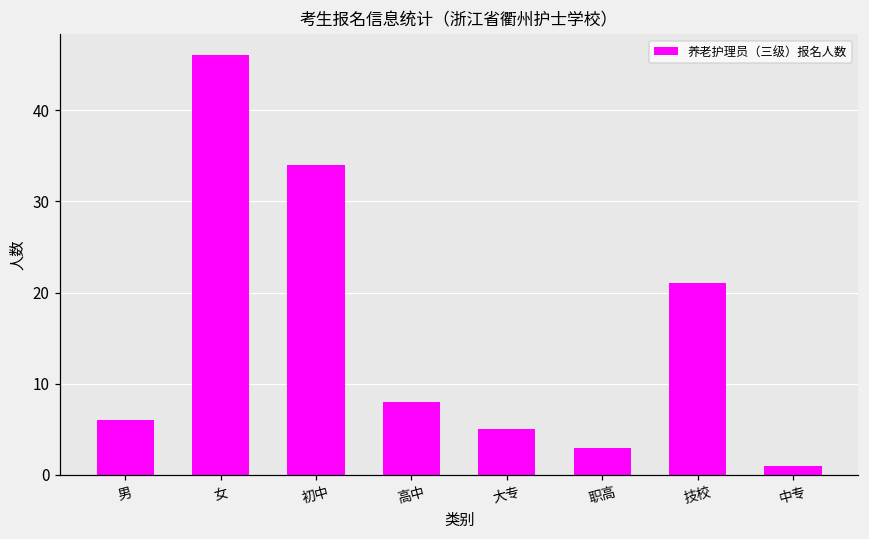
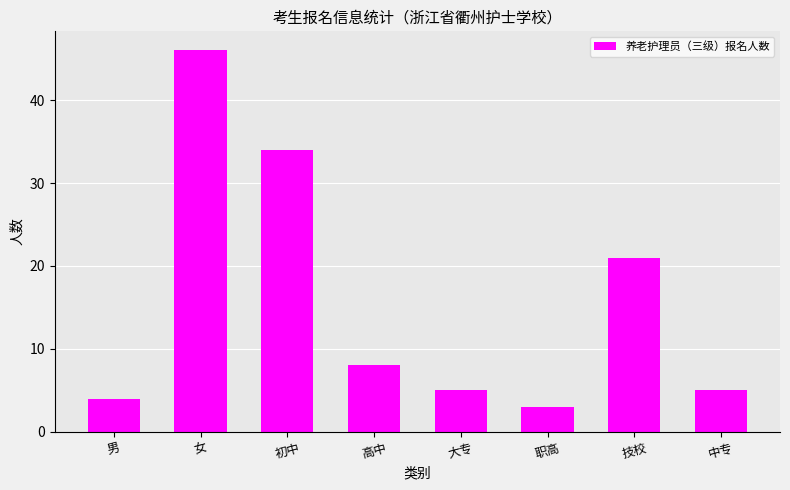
男: 6 -> 4
中专: 1 -> 5
